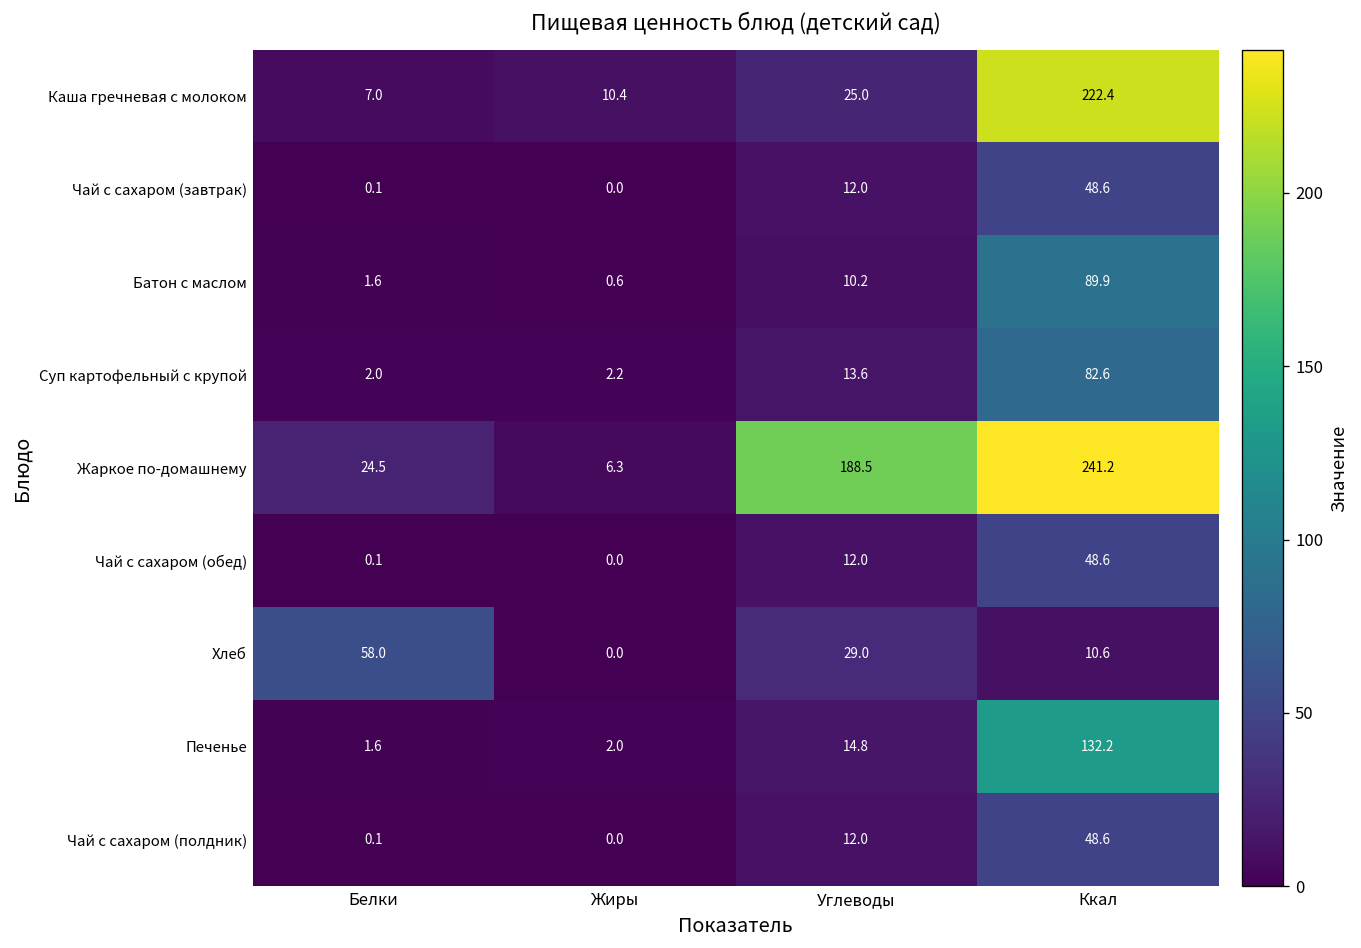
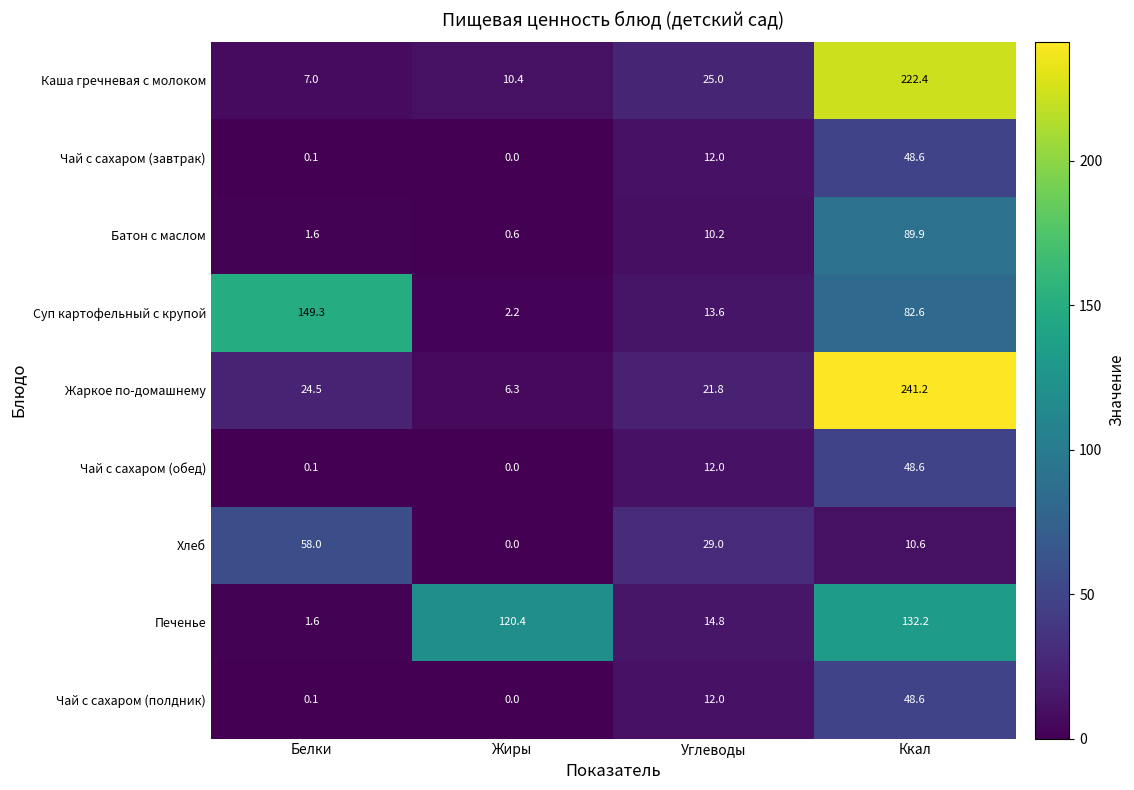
Суп картофельный с крупой, Белки: 2.0 -> 149.3
Жаркое по-домашнему, Углеводы: 188.5 -> 21.8
Печенье, Жиры: 2.0 -> 120.4
